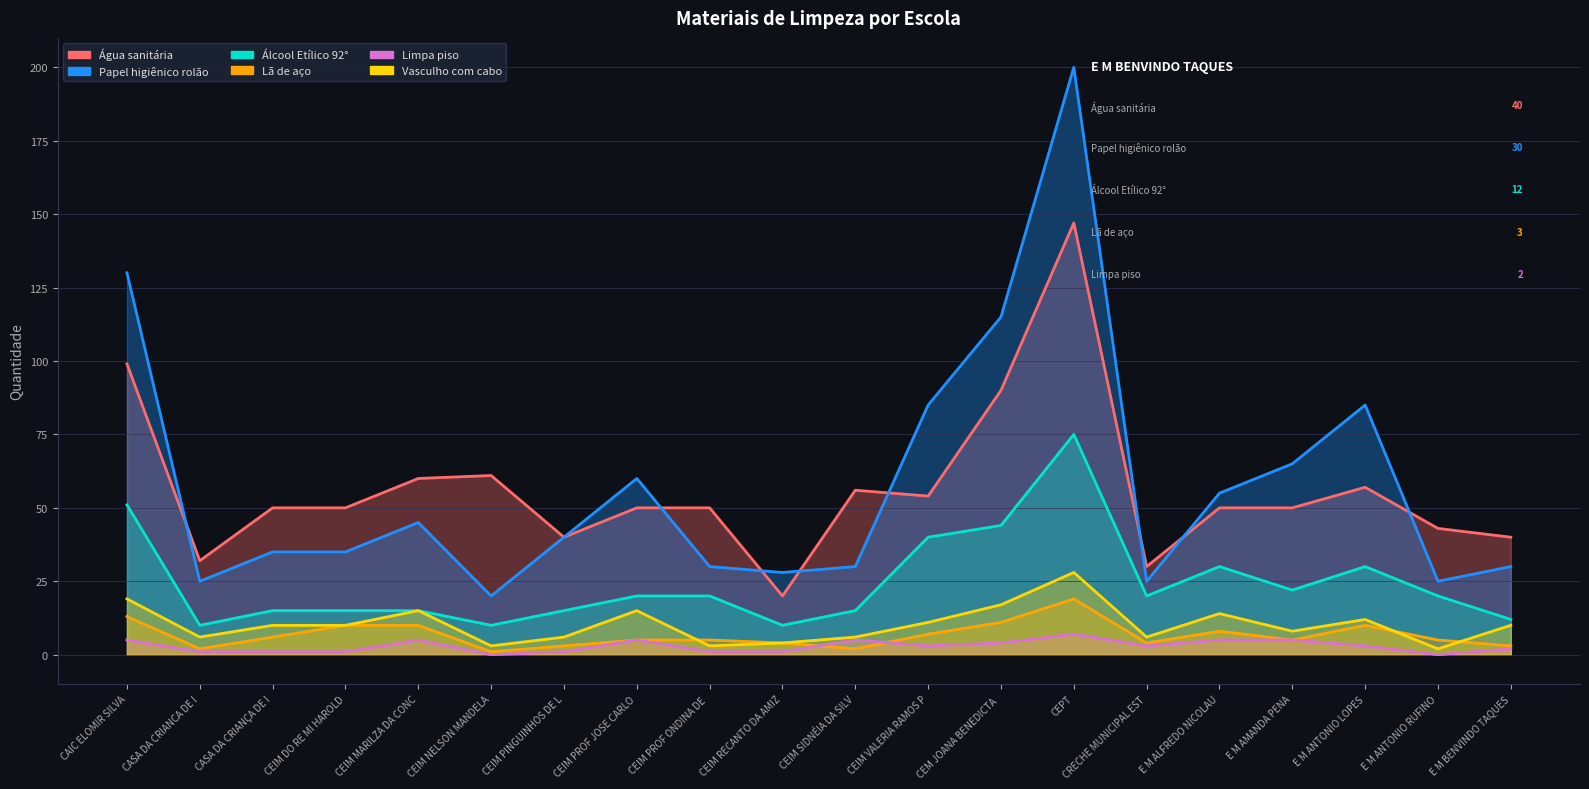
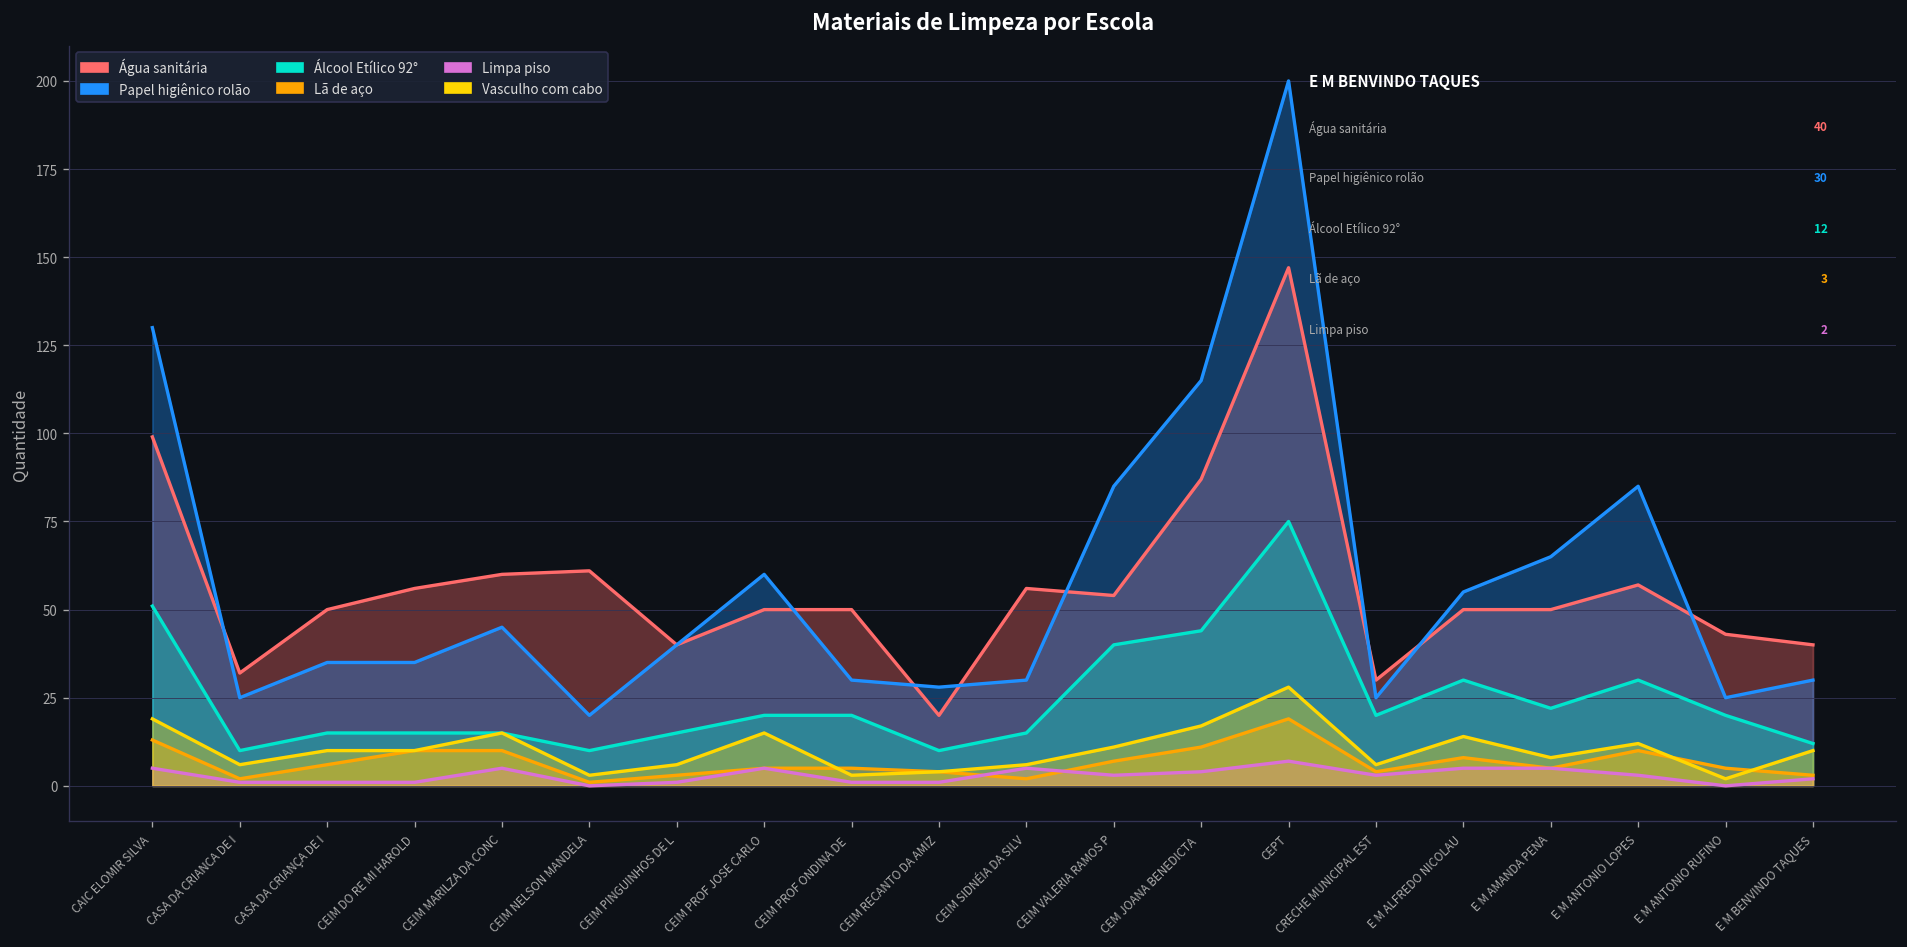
Água sanitária, CEIM DO RE MI HAROLD: 50 -> 56
Água sanitária, CEM JOANA BENEDICTA: 90 -> 87
